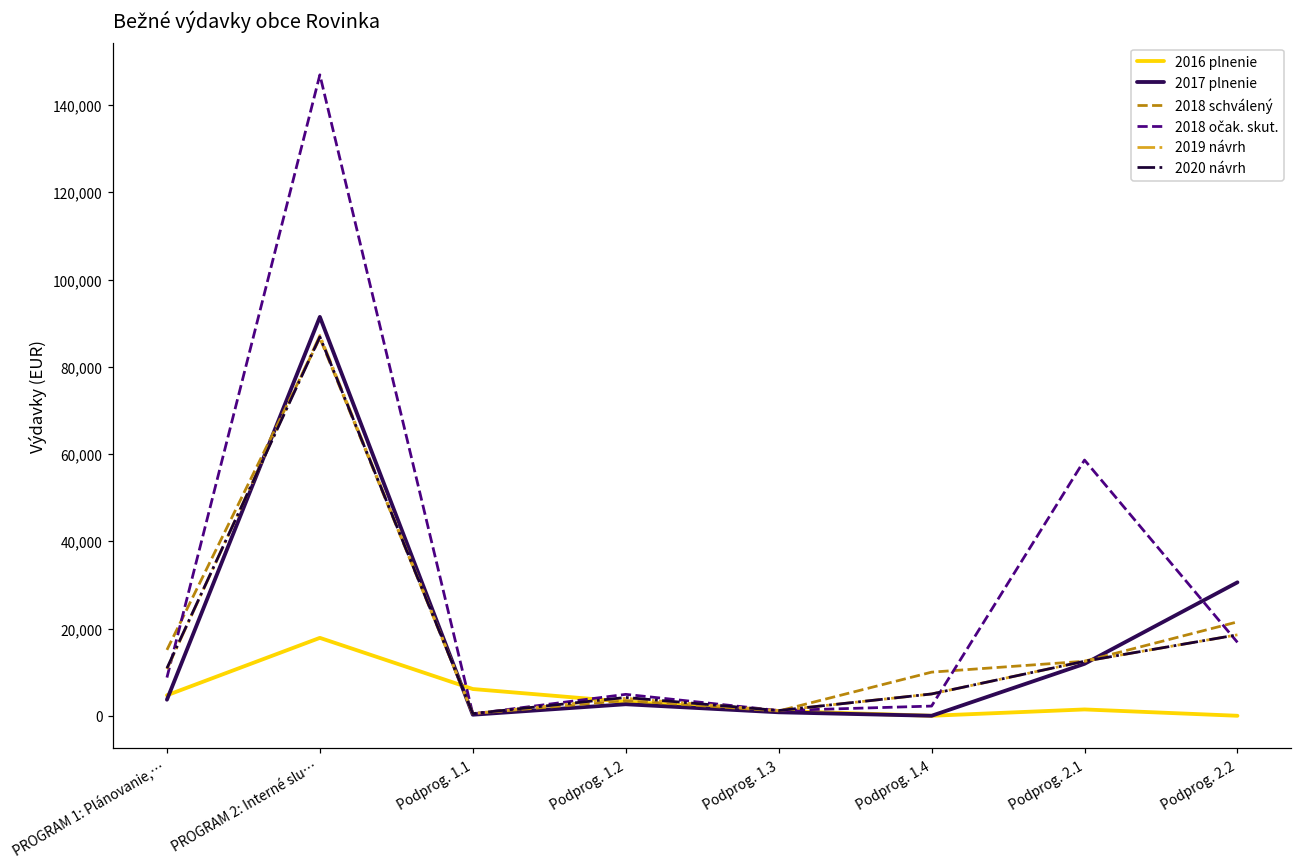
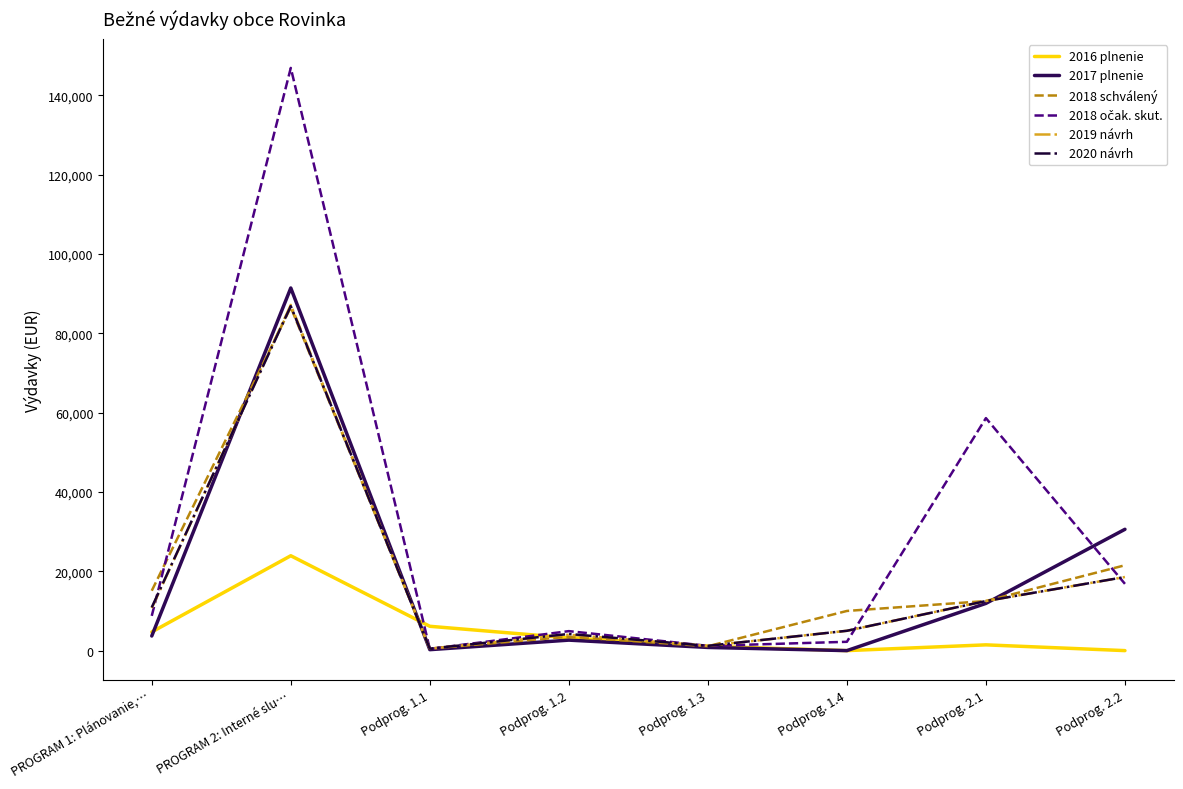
2016 plnenie, PROGRAM 2: Interné slu…: 18,000 -> 24,000
